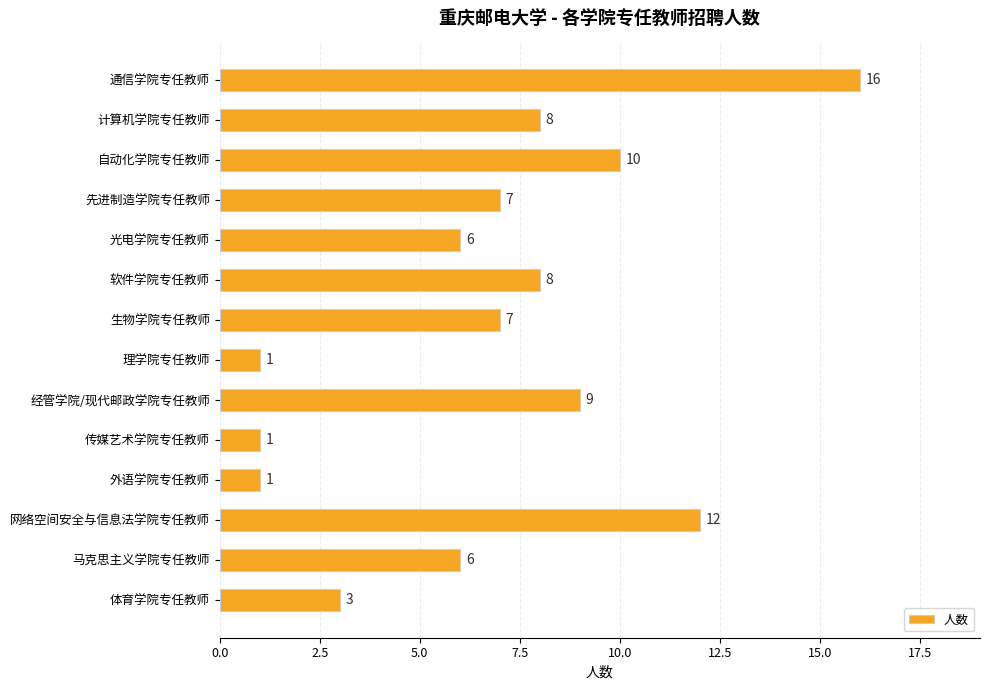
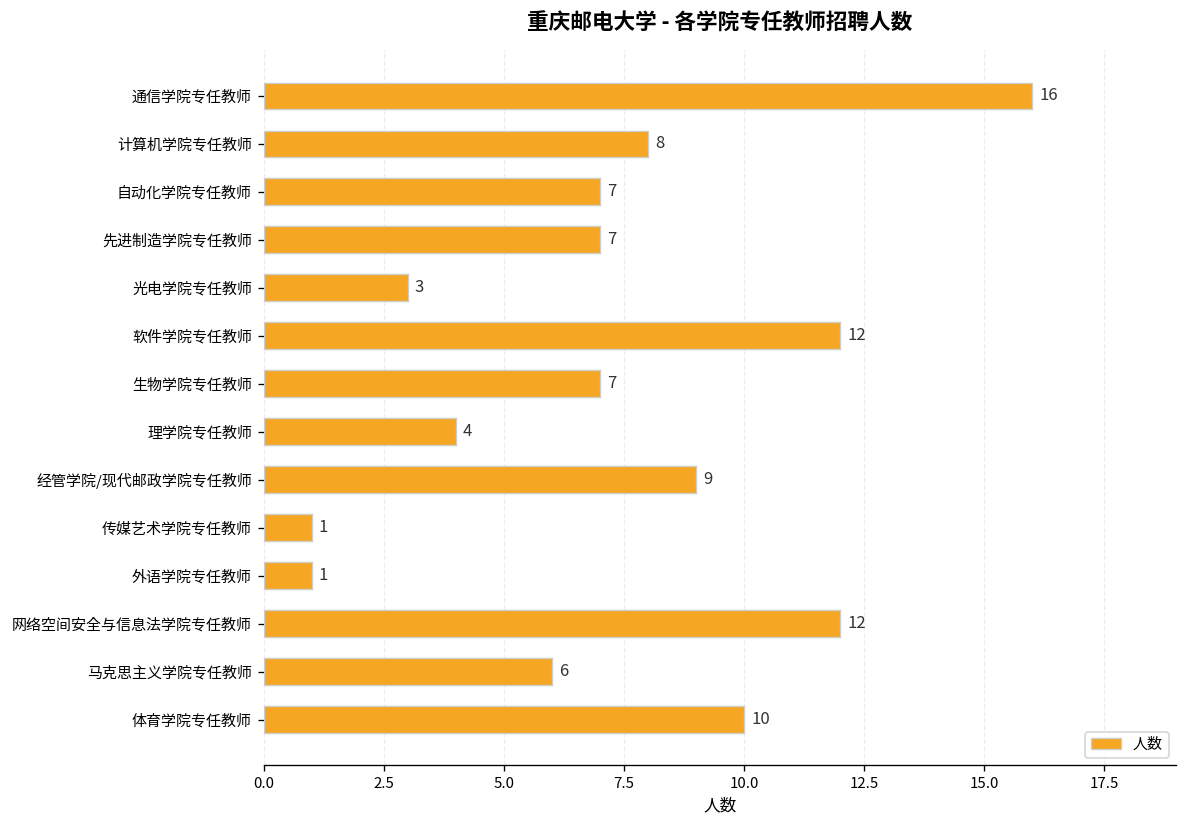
自动化学院专任教师: 10 -> 7
光电学院专任教师: 6 -> 3
软件学院专任教师: 8 -> 12
理学院专任教师: 1 -> 4
体育学院专任教师: 3 -> 10
